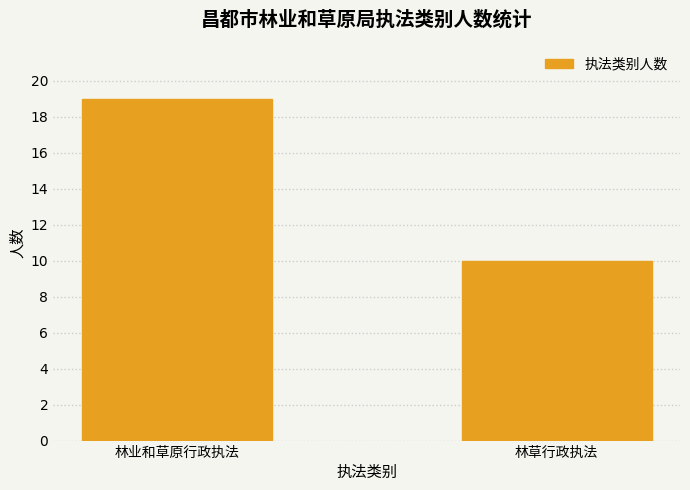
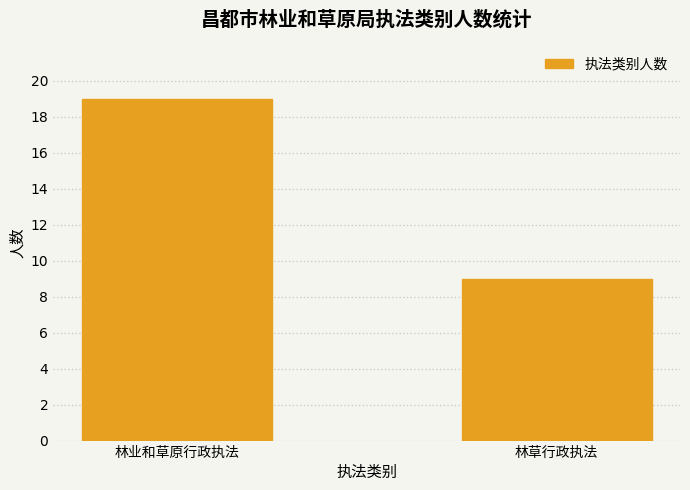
林草行政执法: 10 -> 9
